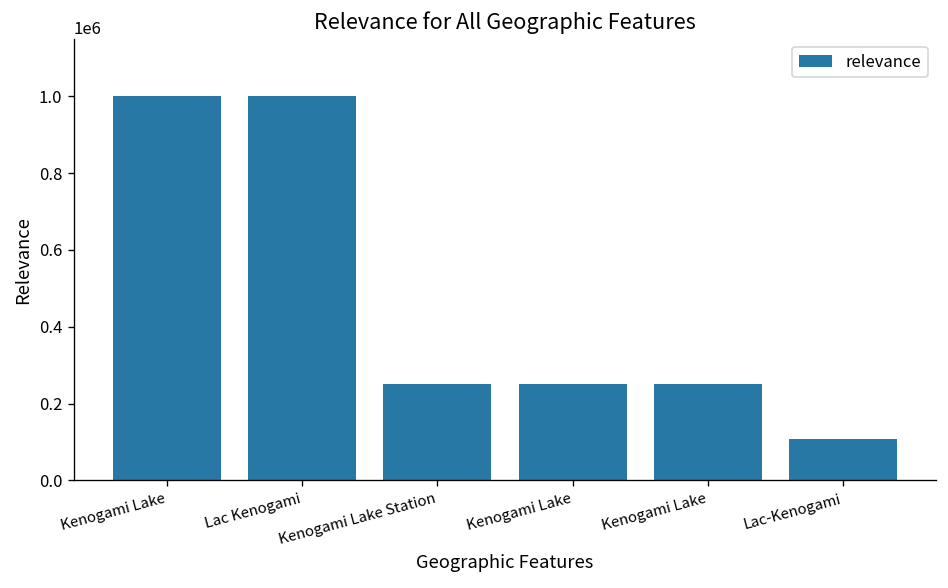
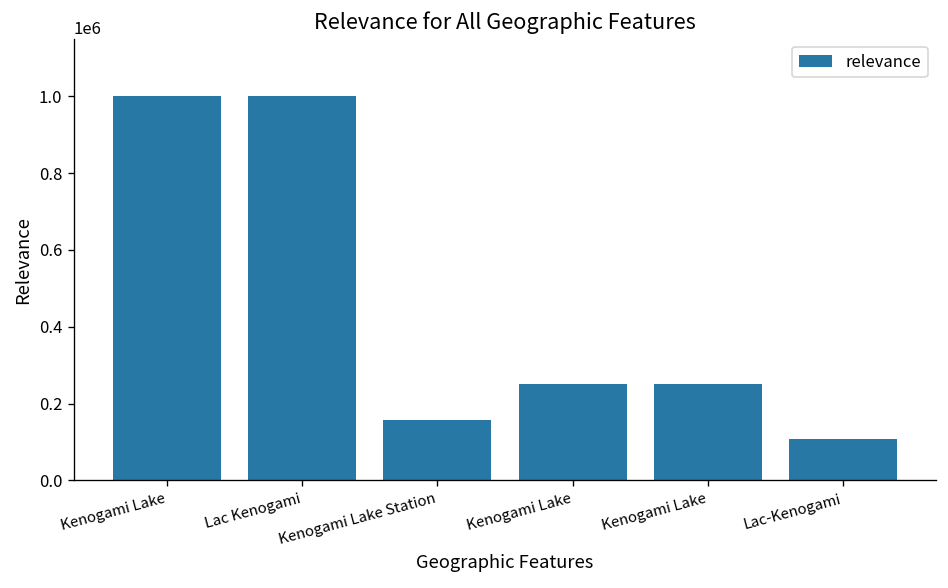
Kenogami Lake Station: 250000 -> 160000
